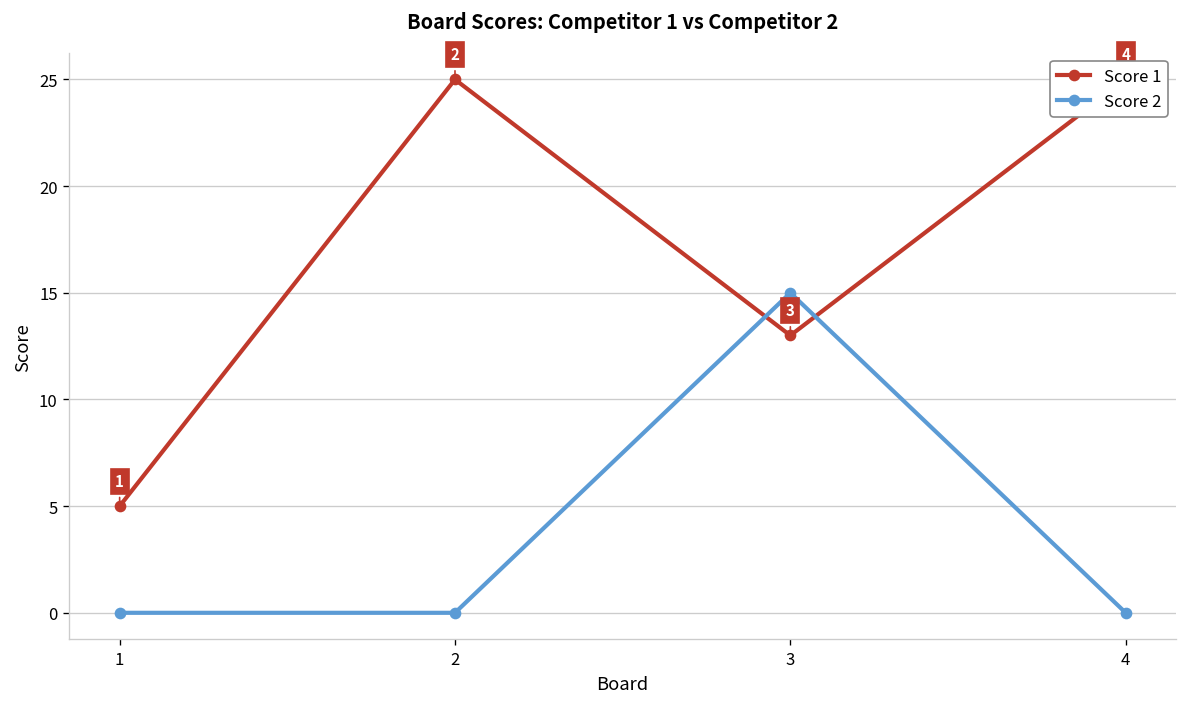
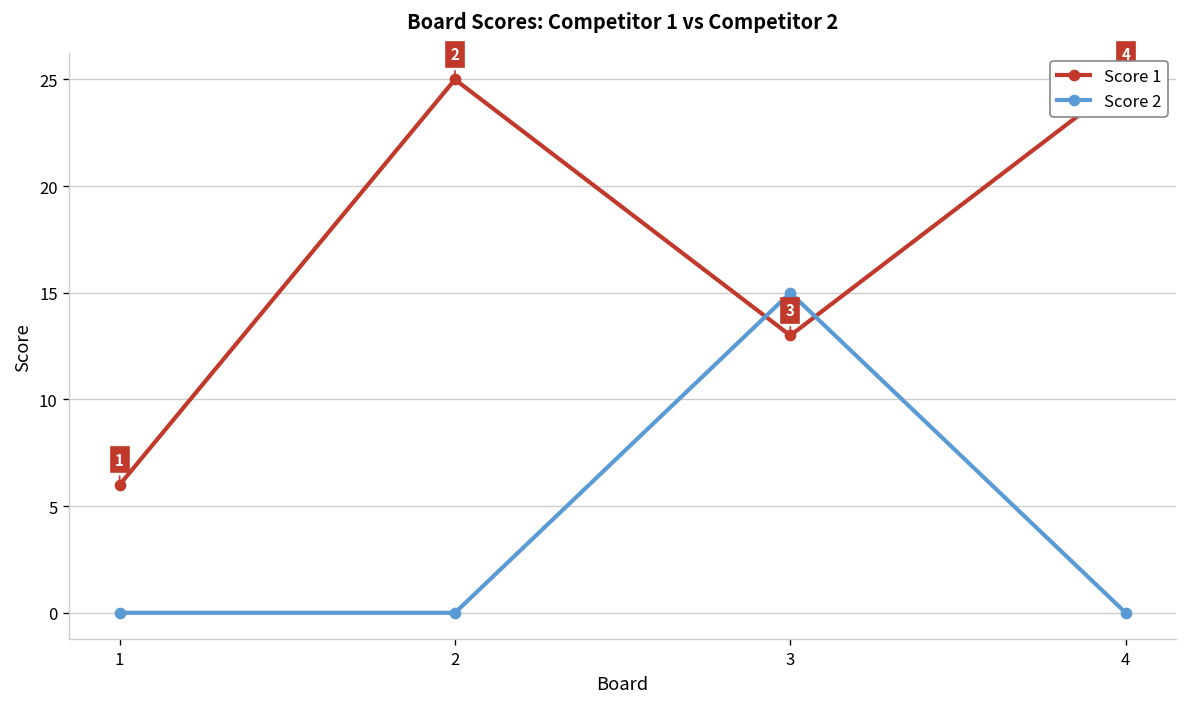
Score 1, 1: 5 -> 6
